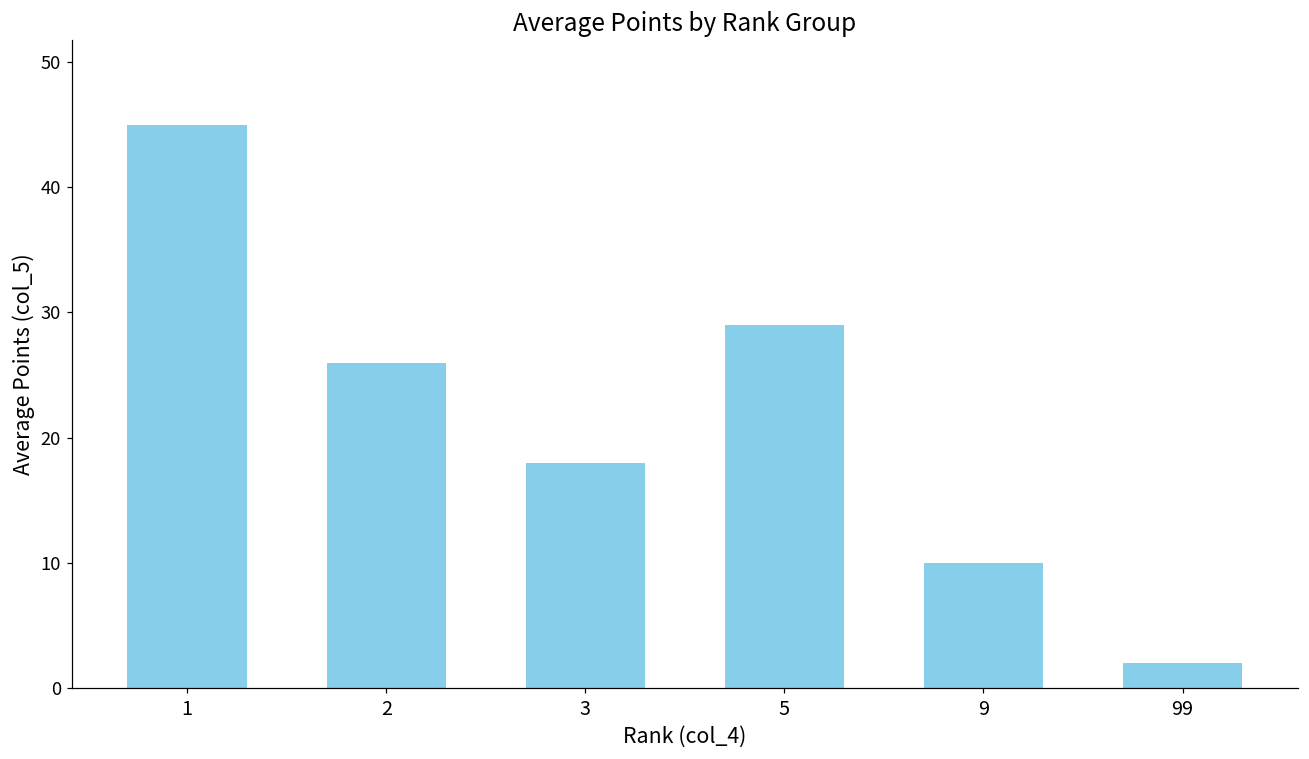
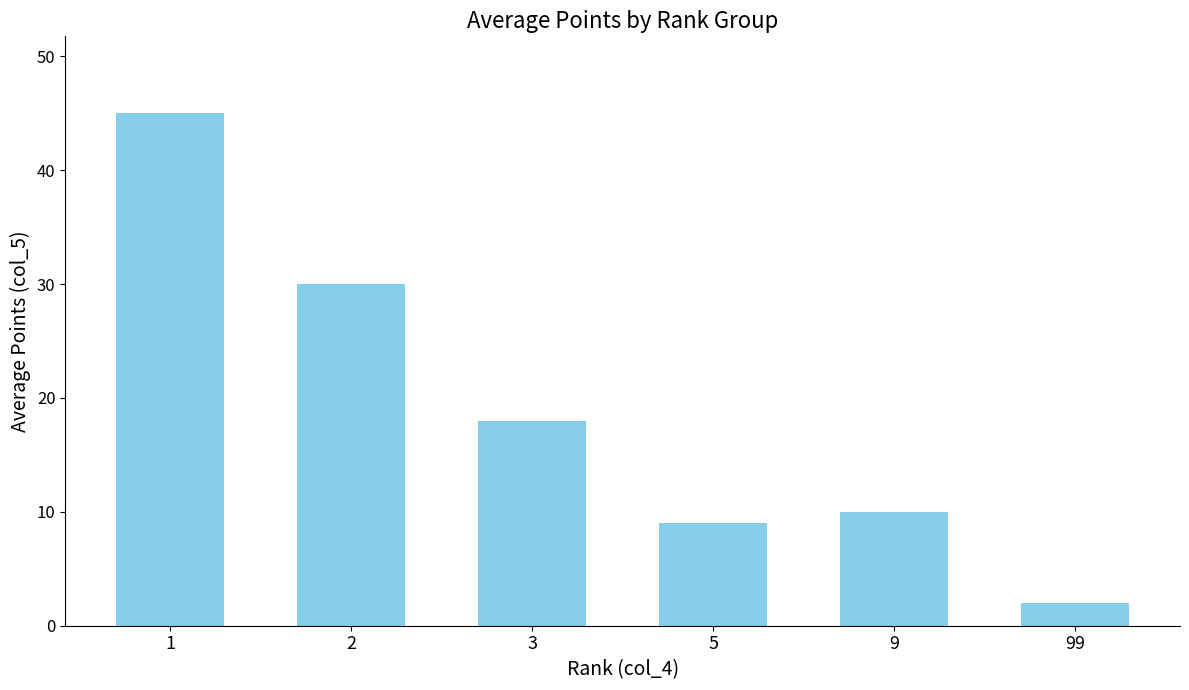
2: 26 -> 30
5: 29 -> 9
